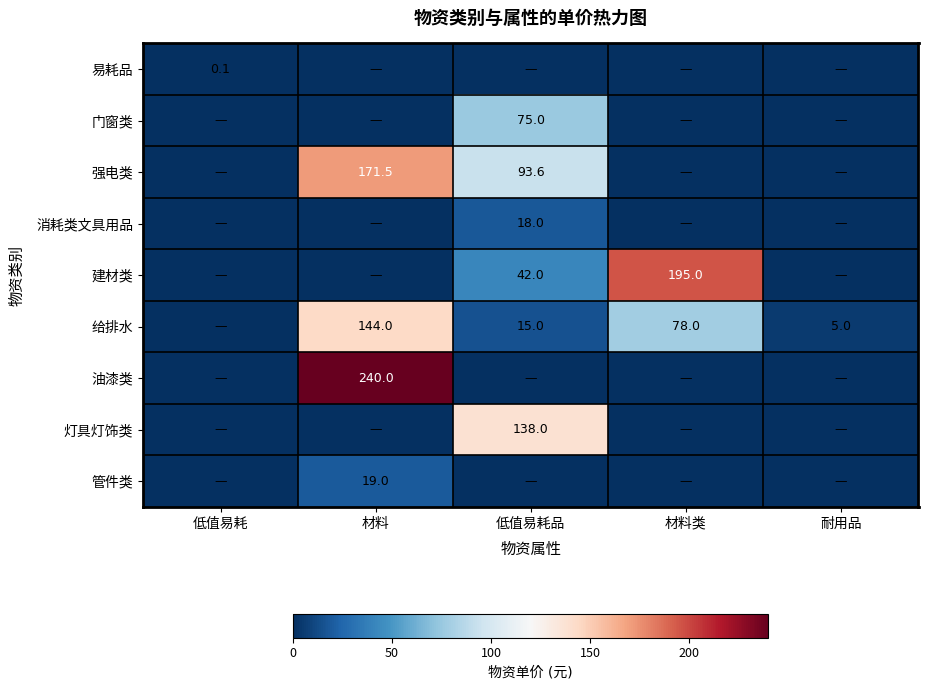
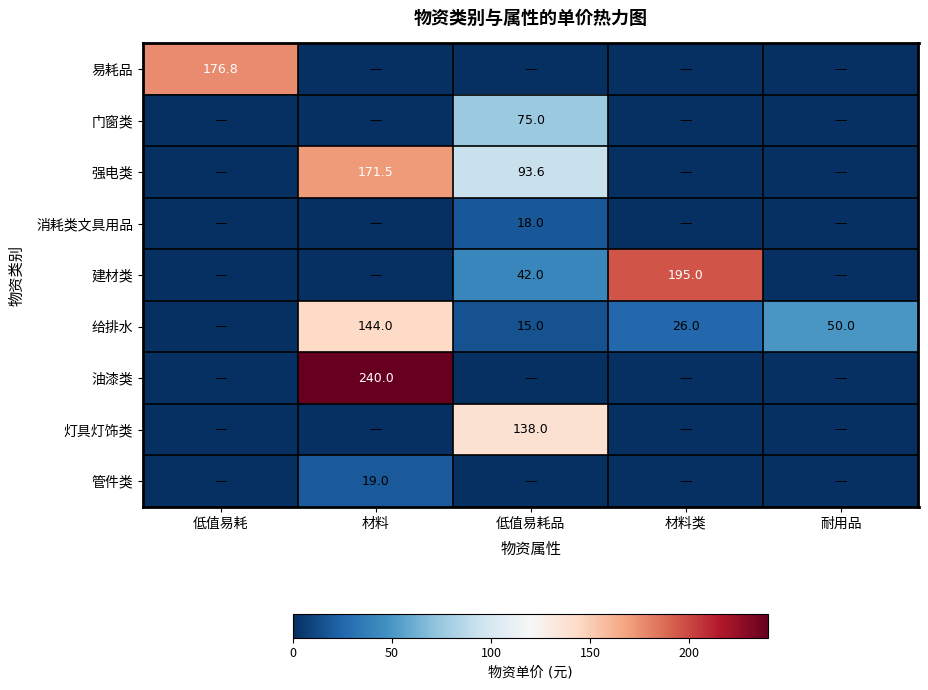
易耗品, 低值易耗: 0.1 -> 176.8
给排水, 材料类: 78.0 -> 26.0
给排水, 耐用品: 5.0 -> 50.0
